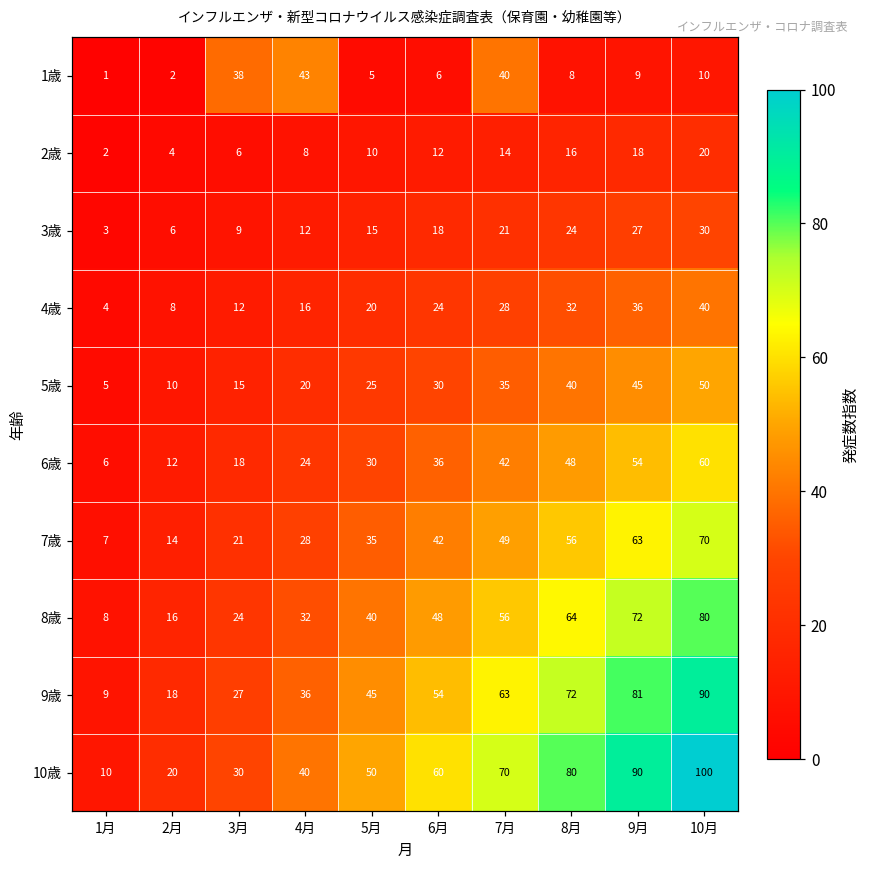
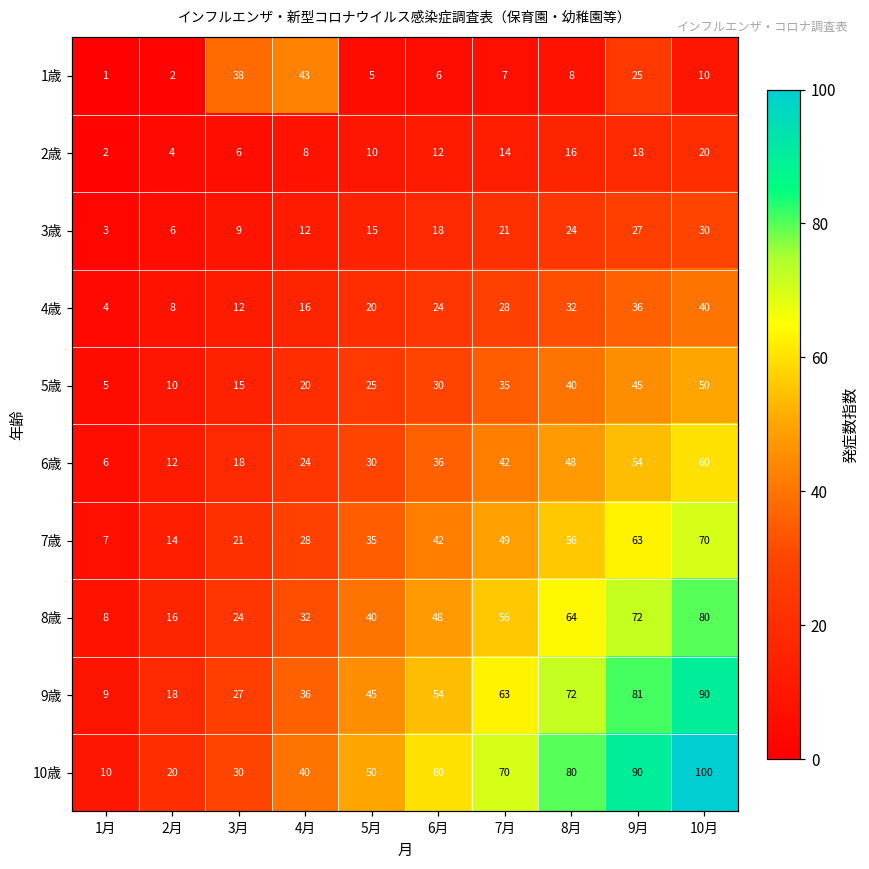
1歳, 7月: 40 -> 7
1歳, 9月: 9 -> 25
